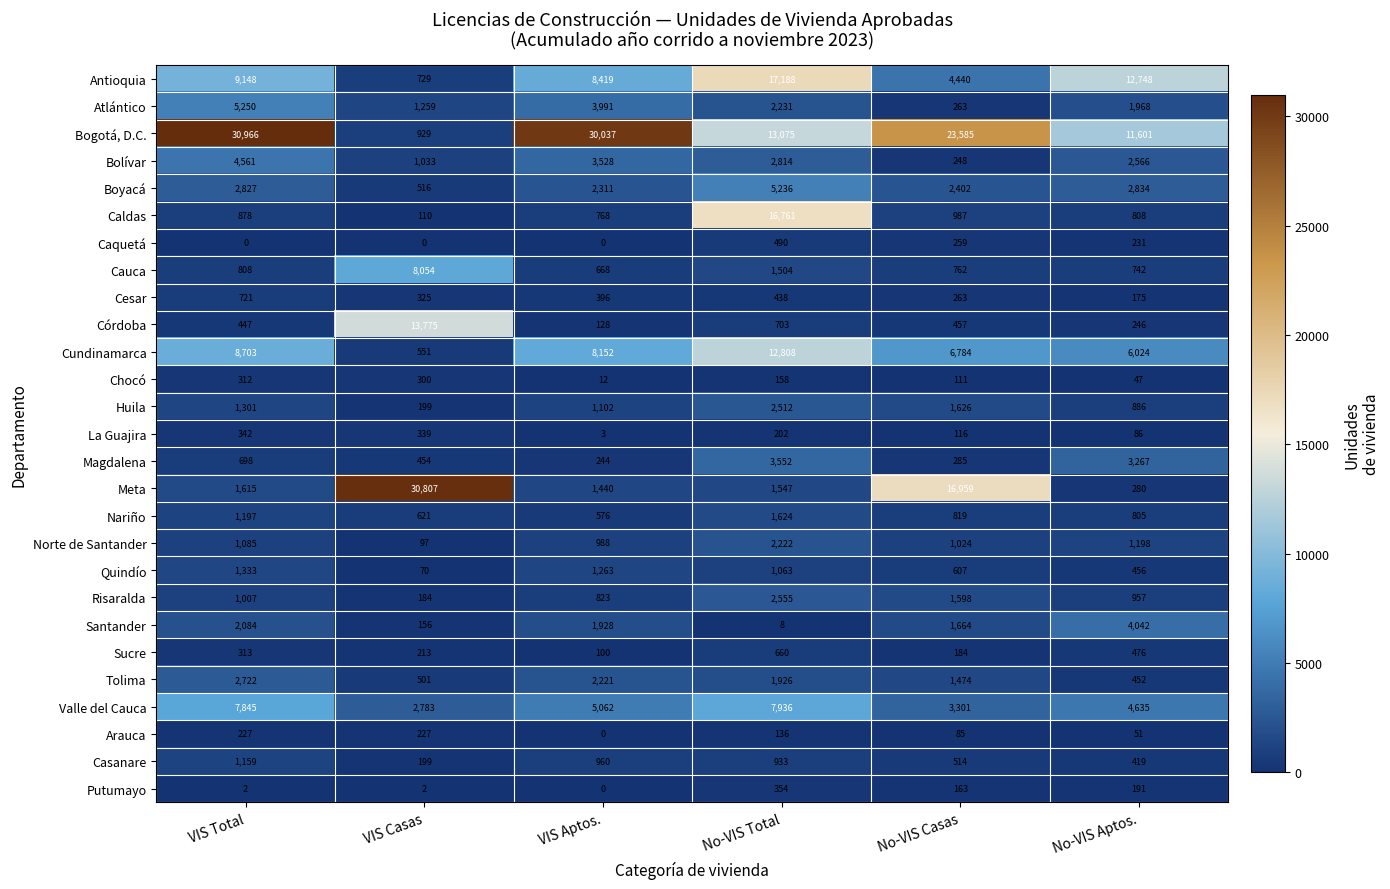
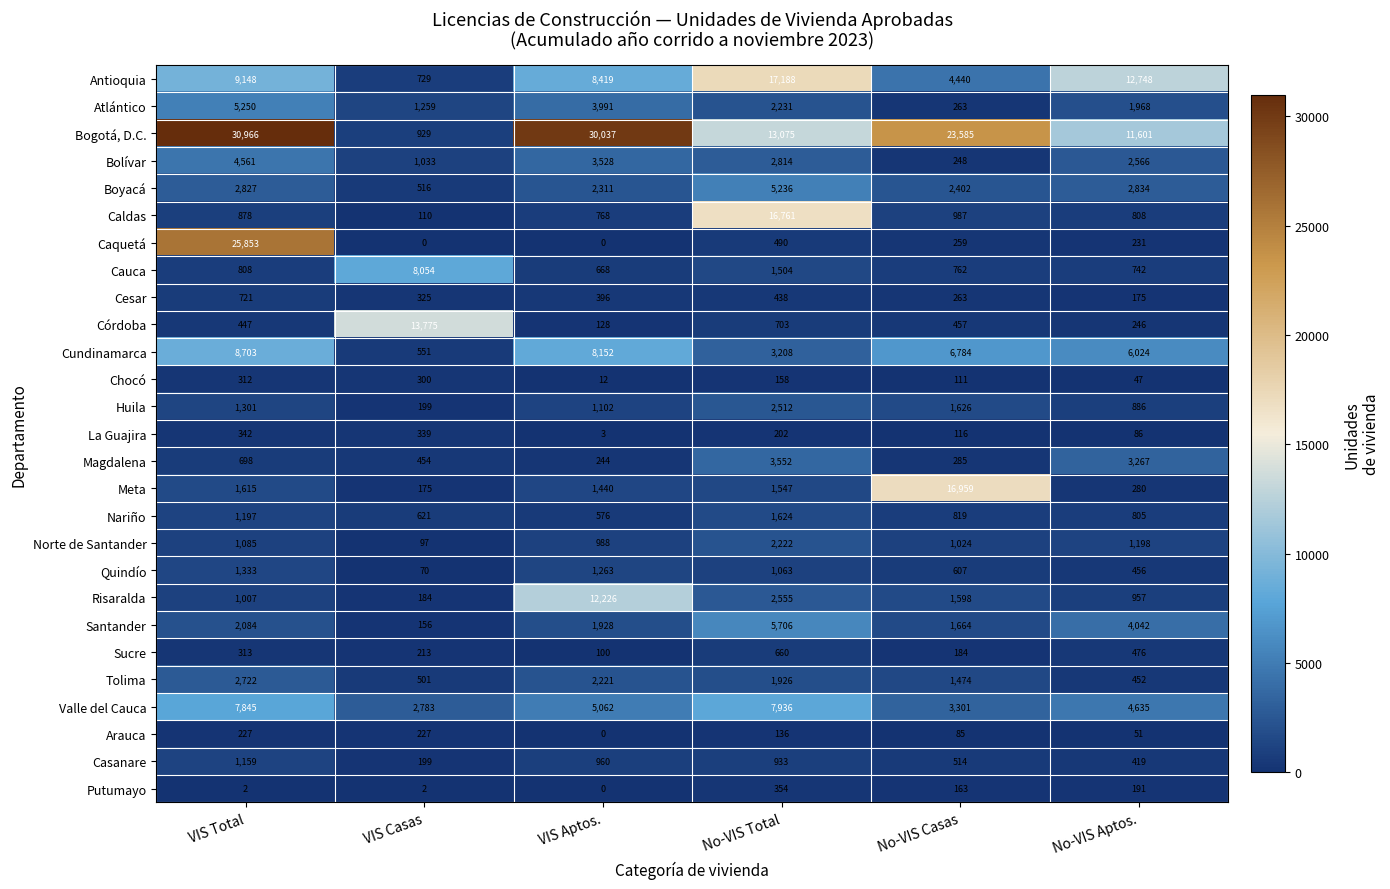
Caquetá, VIS Total: 0 -> 25,853
Cundinamarca, No-VIS Total: 12,808 -> 3,208
Meta, VIS Casas: 30,807 -> 175
Risaralda, VIS Aptos.: 823 -> 12,226
Santander, No-VIS Total: 8 -> 5,706
